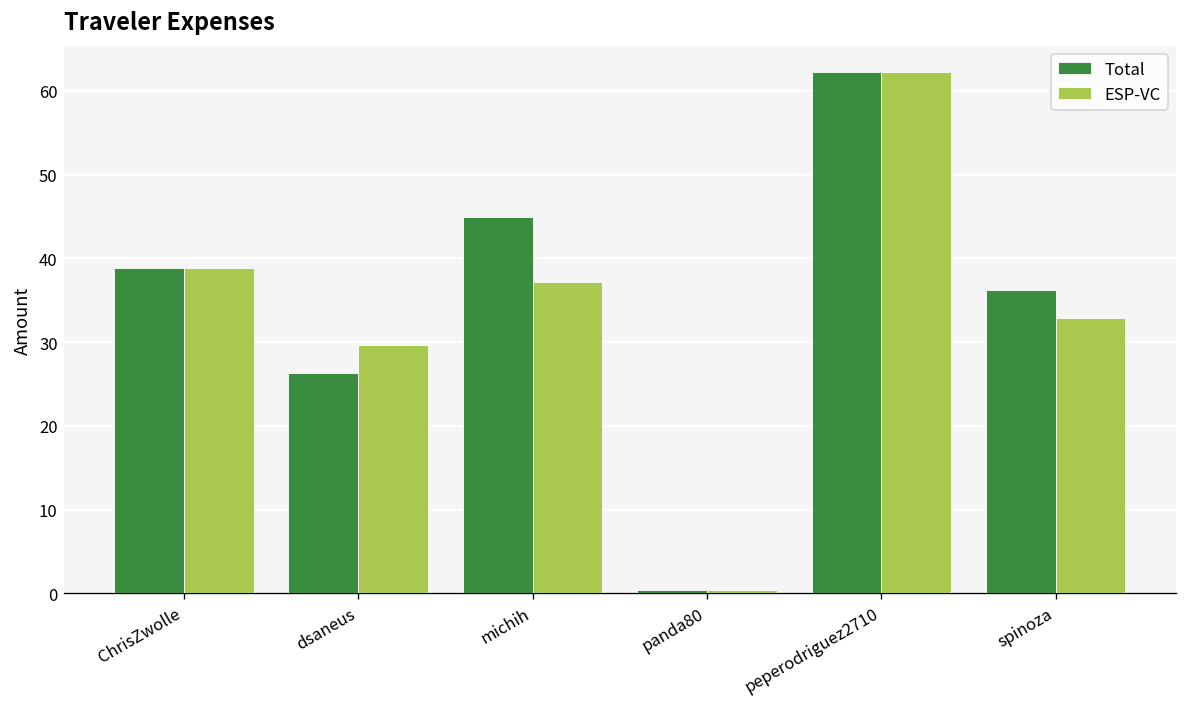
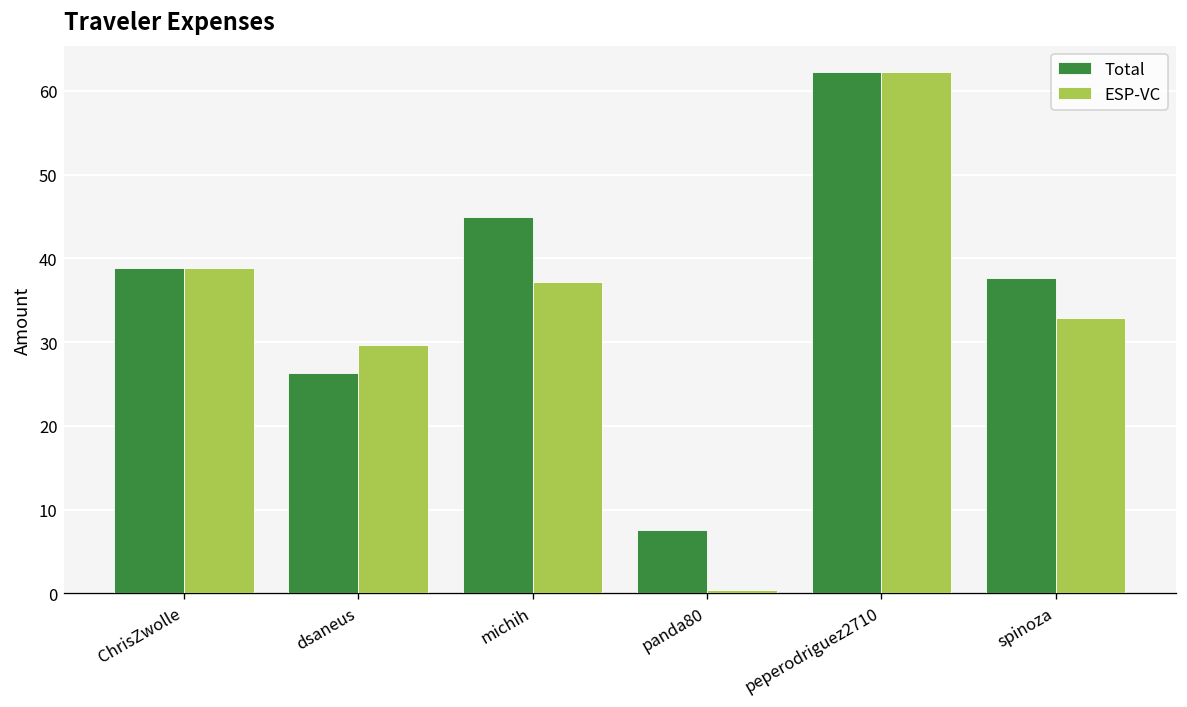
Total, panda80: 0 -> 8
Total, spinoza: 36 -> 38
